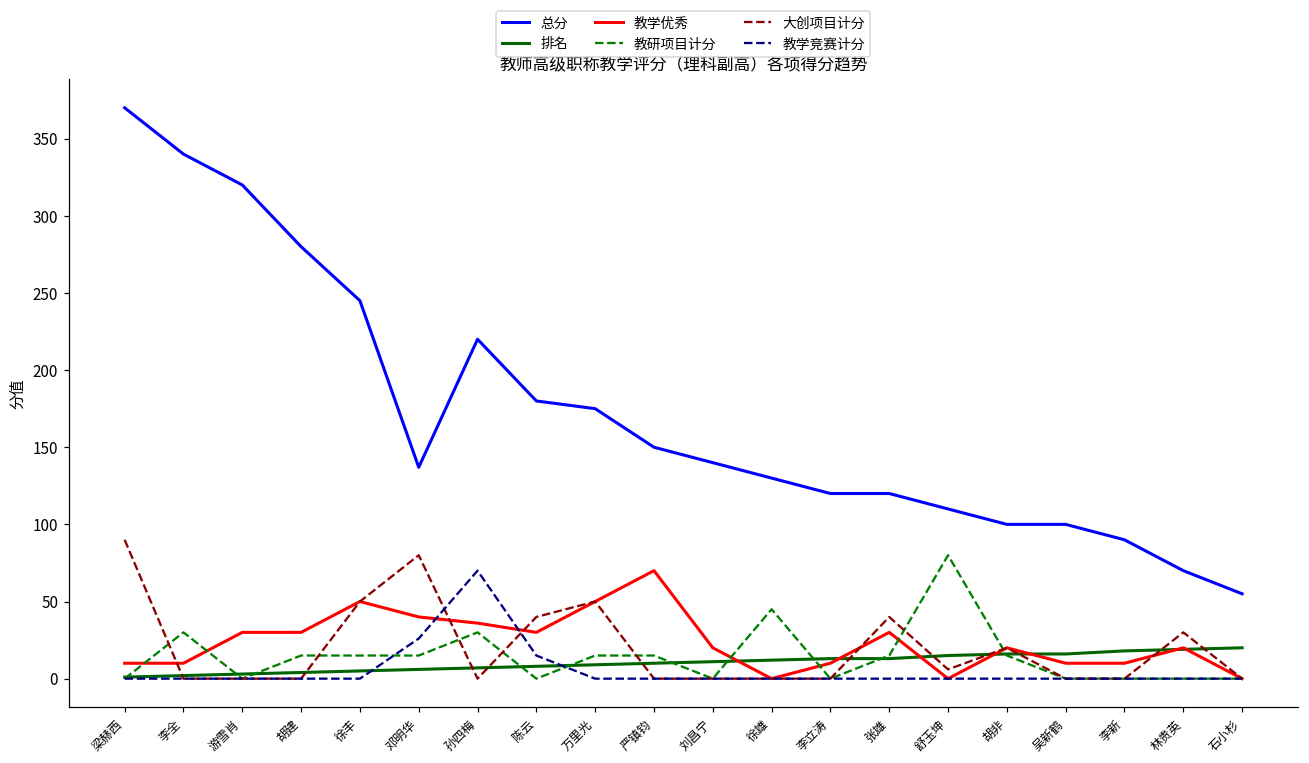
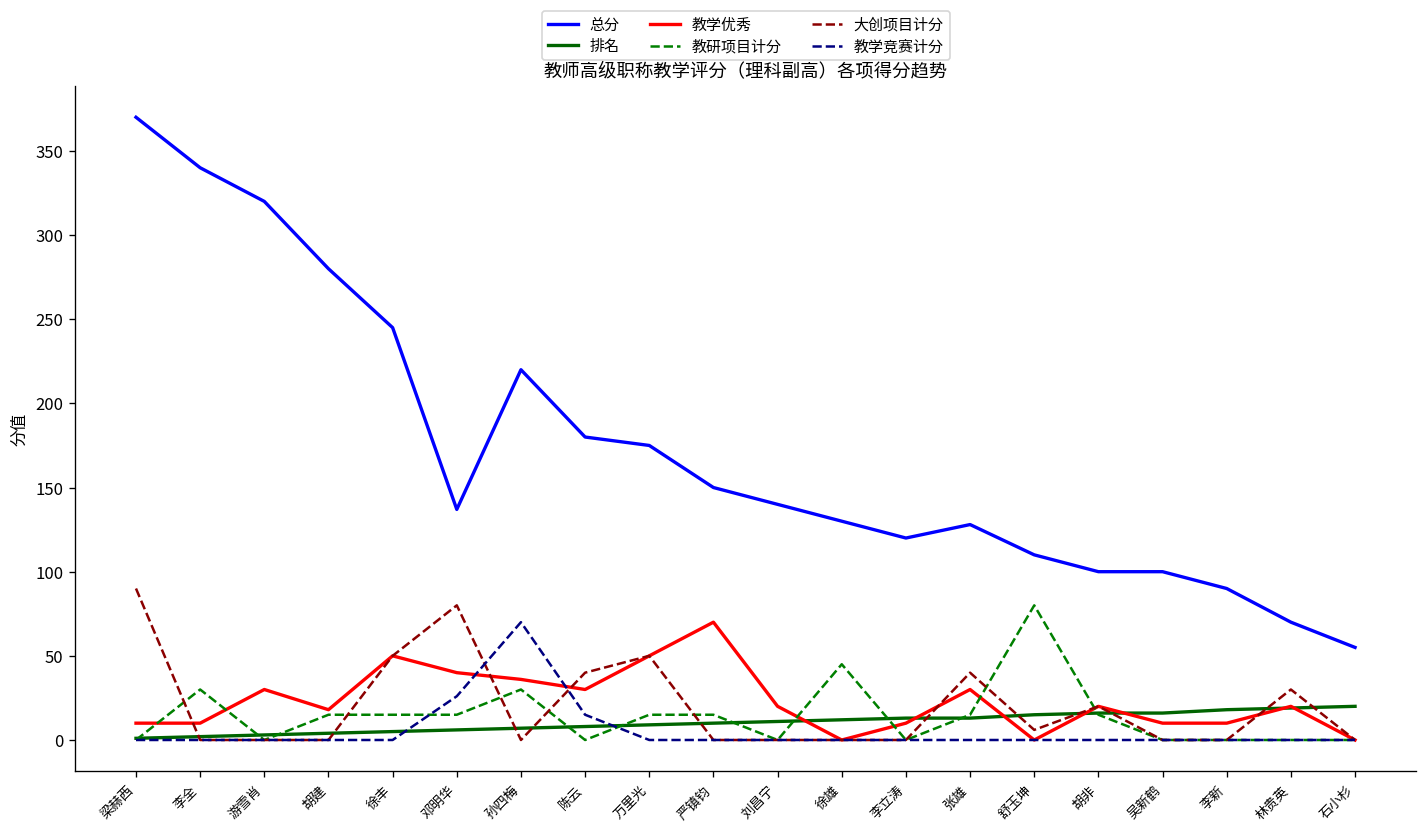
教学优秀, 胡建: 30 -> 18
总分, 张雄: 120 -> 128
